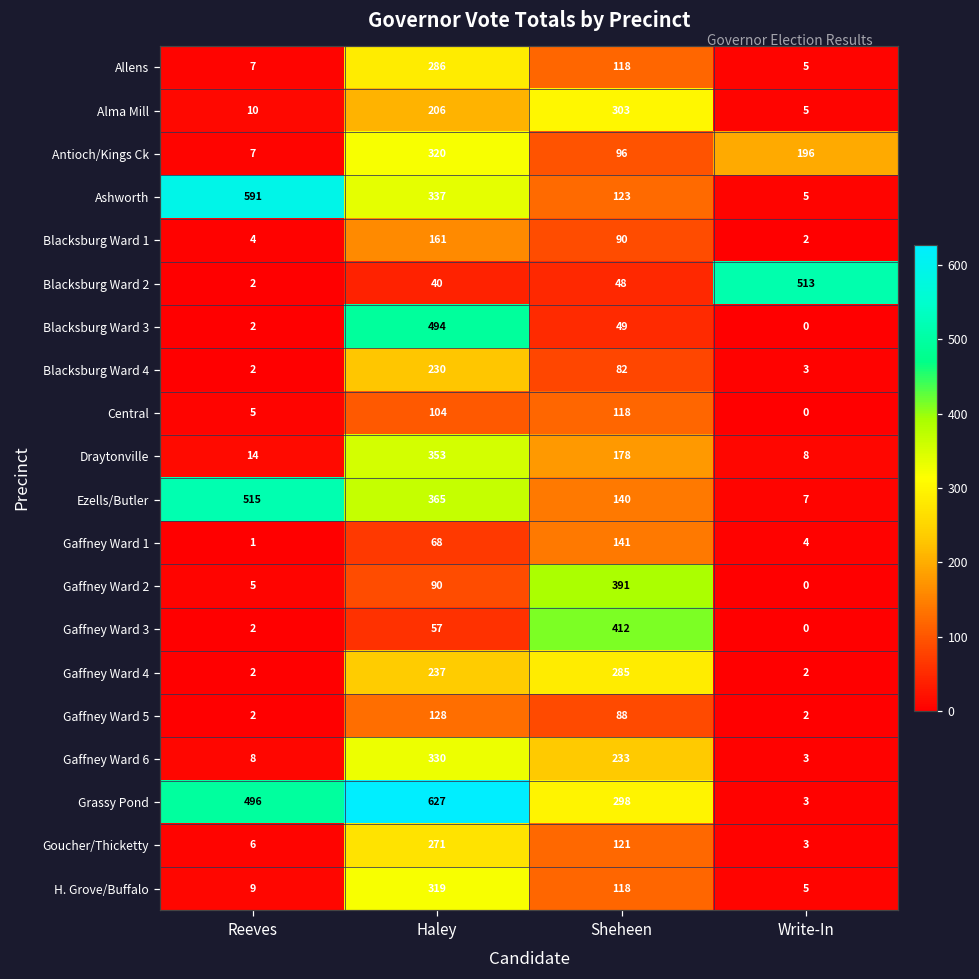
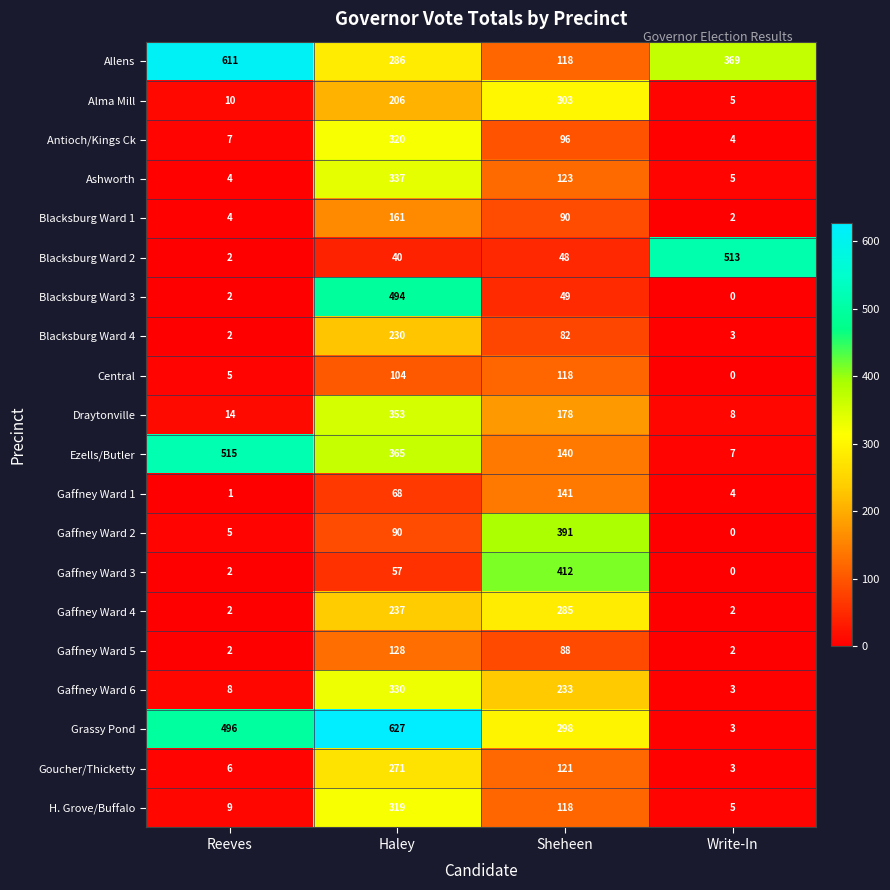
Allens, Reeves: 7 -> 611
Allens, Write-In: 5 -> 369
Antioch/Kings Ck, Write-In: 196 -> 4
Ashworth, Reeves: 591 -> 4
